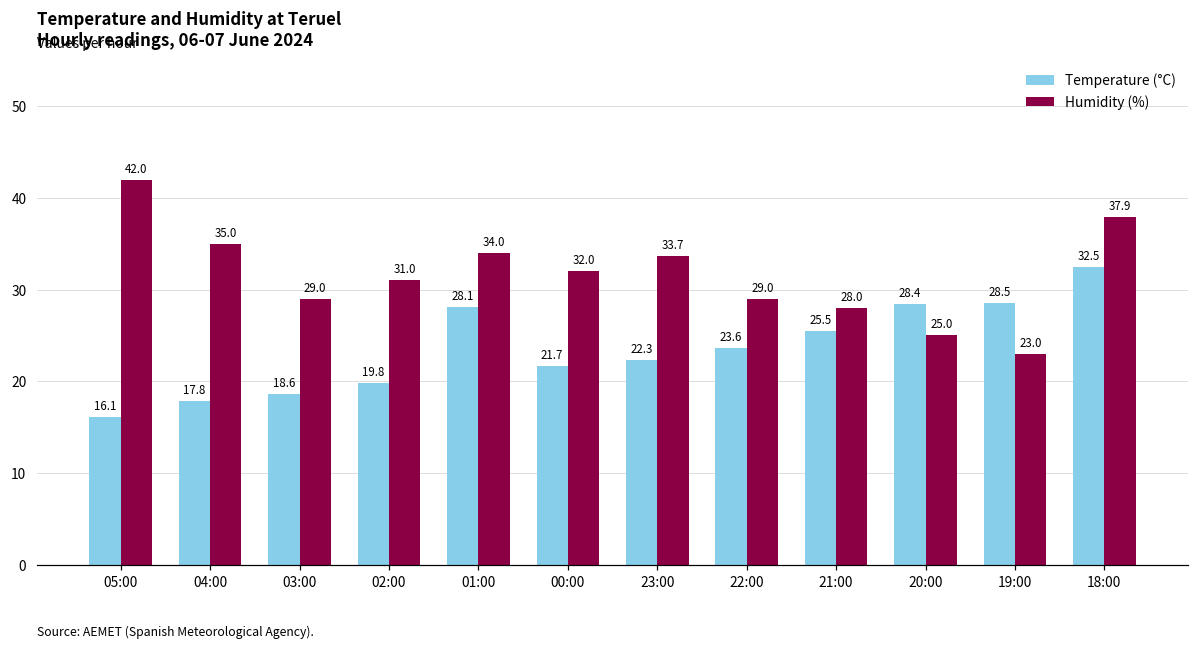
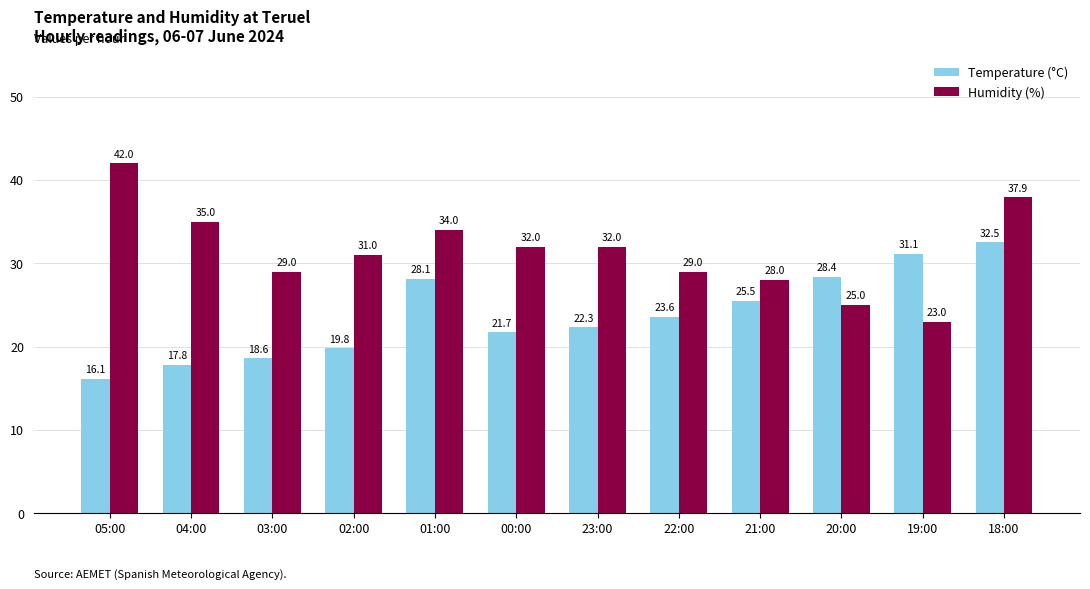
Humidity (%), 23:00: 33.7 -> 32.0
Temperature (°C), 19:00: 28.5 -> 31.1
